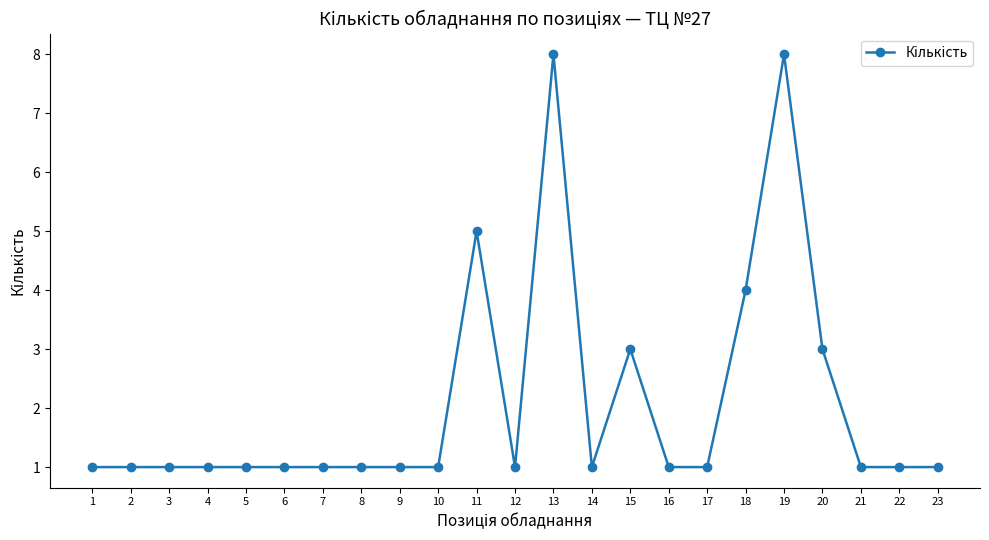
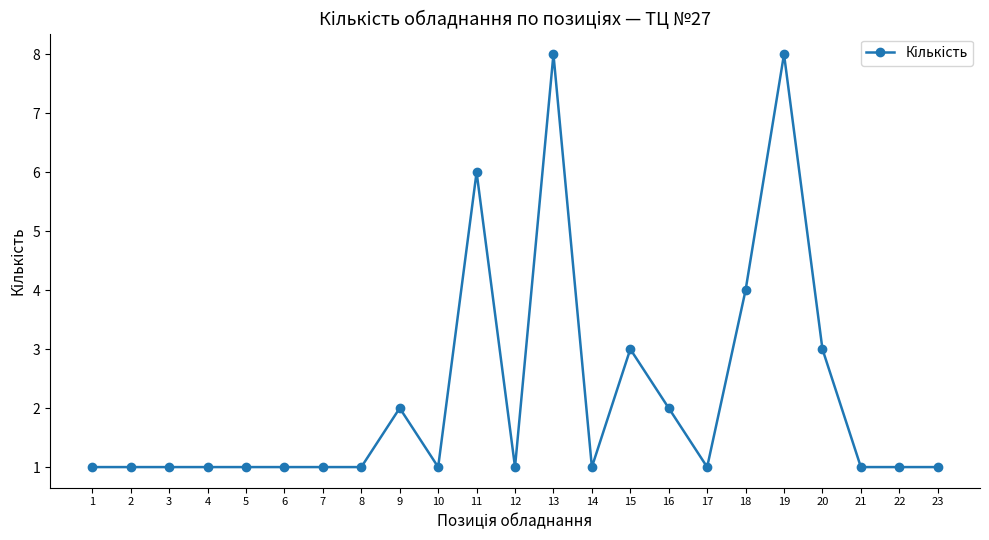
9: 1 -> 2
11: 5 -> 6
16: 1 -> 2
